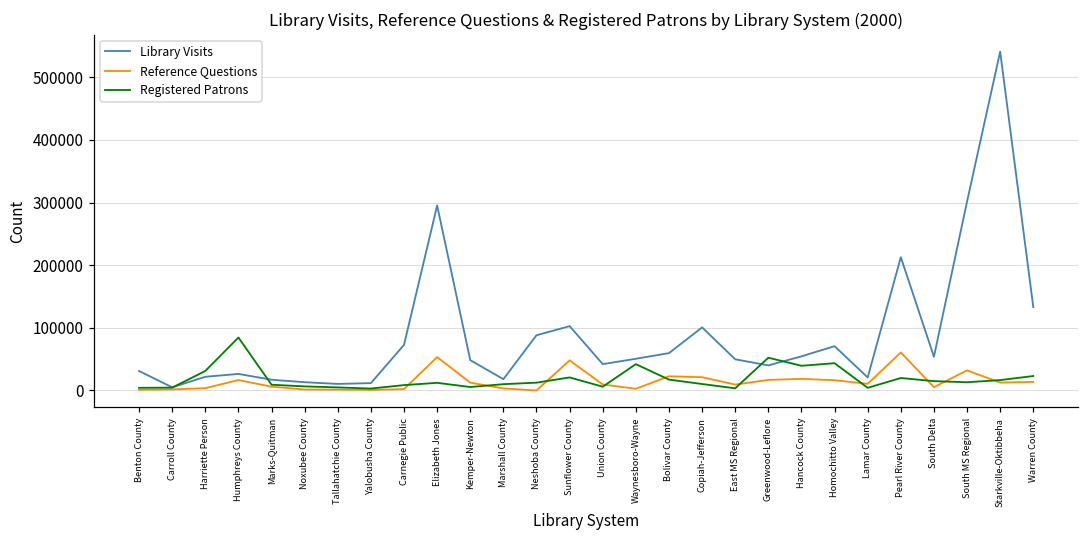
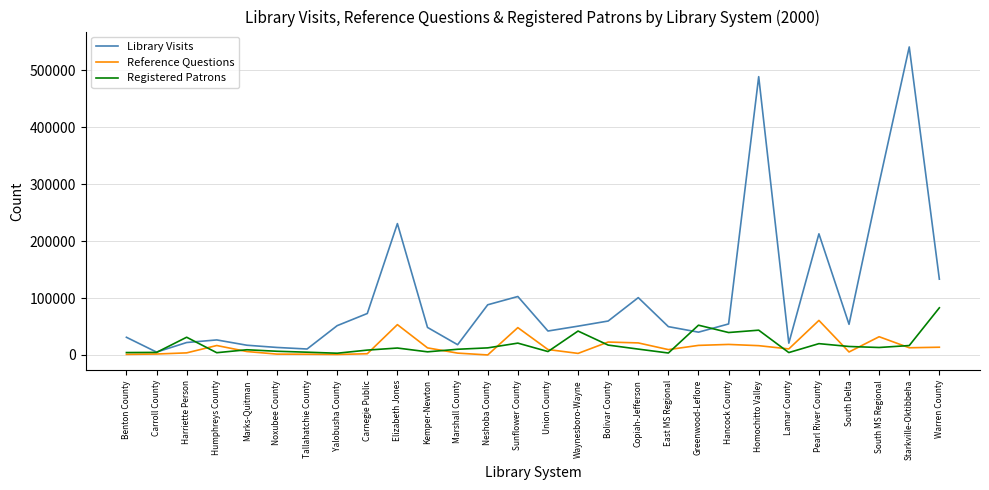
Registered Patrons, Humphreys County: 80000 -> 0
Library Visits, Yalobusha County: 10000 -> 50000
Library Visits, Elizabeth Jones: 300000 -> 230000
Library Visits, Homochitto Valley: 70000 -> 490000
Registered Patrons, Warren County: 20000 -> 80000
